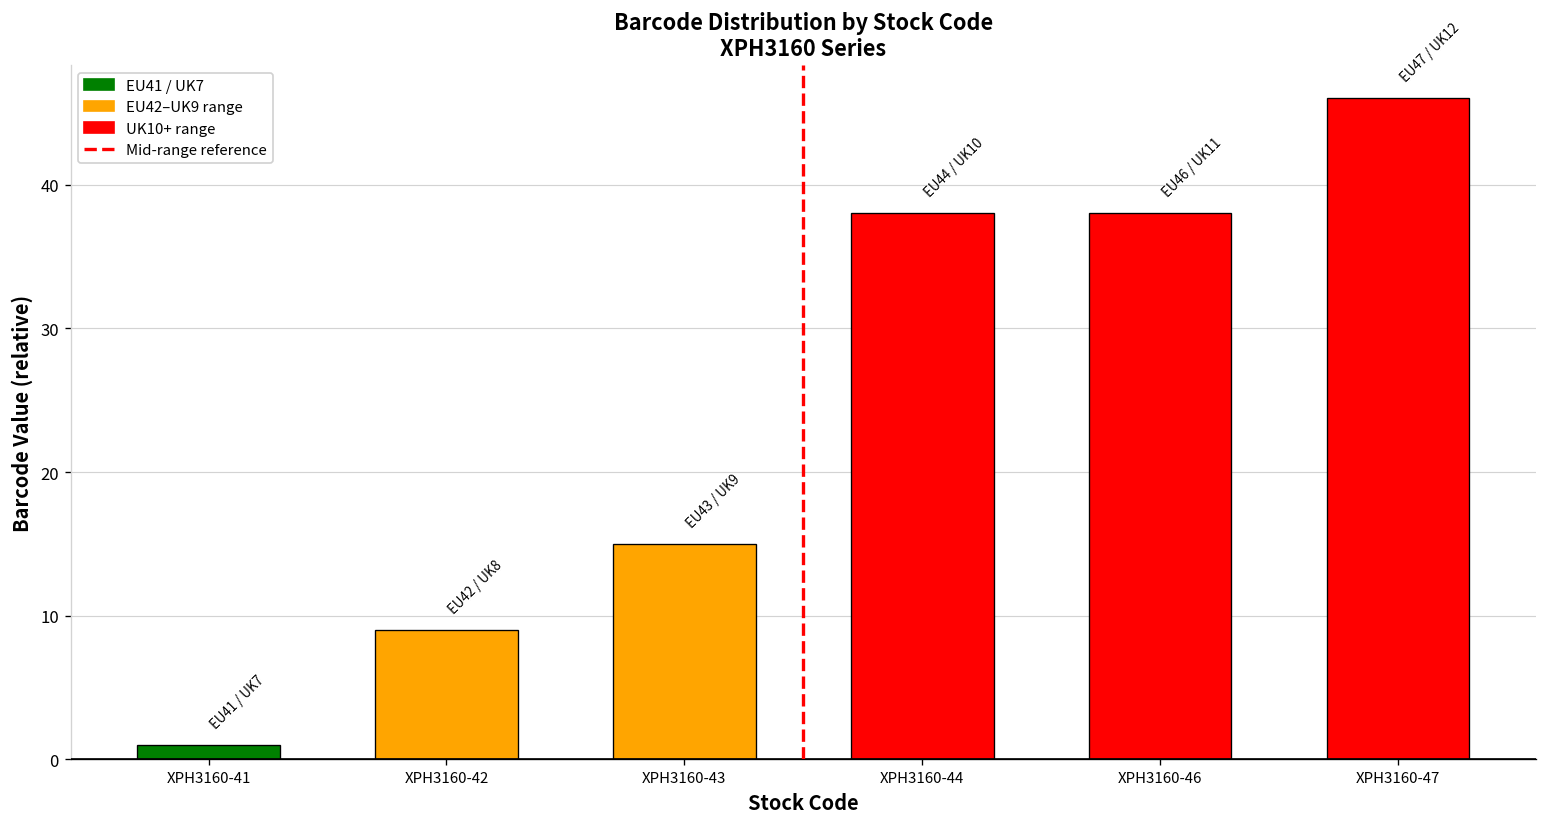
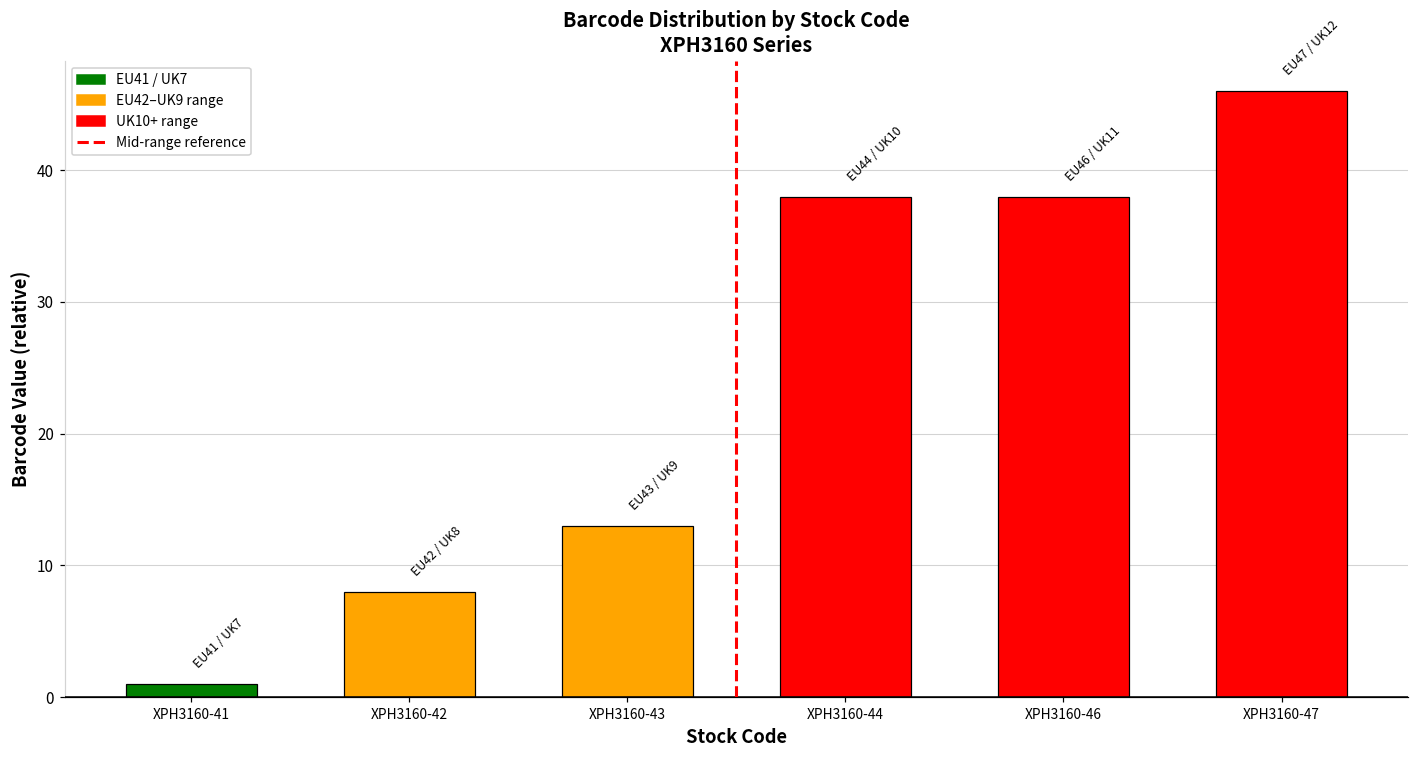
XPH3160-42: 9.0 -> 8.0
XPH3160-43: 15.0 -> 13.0
